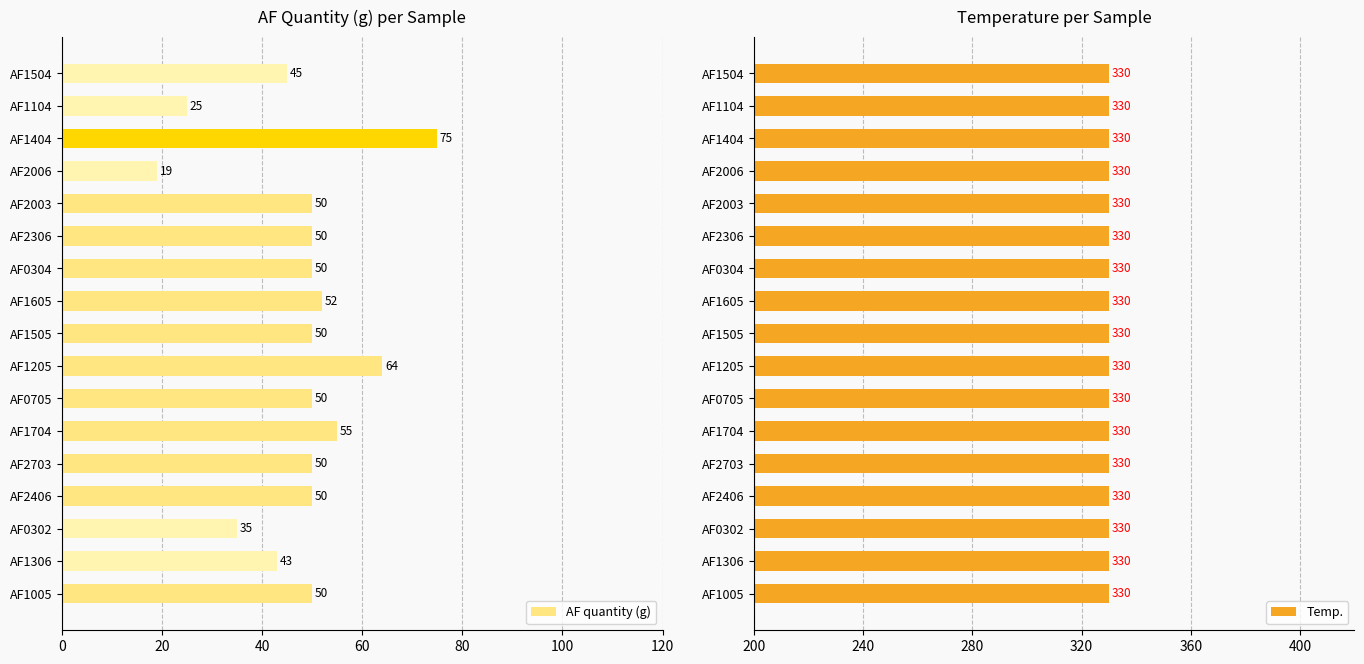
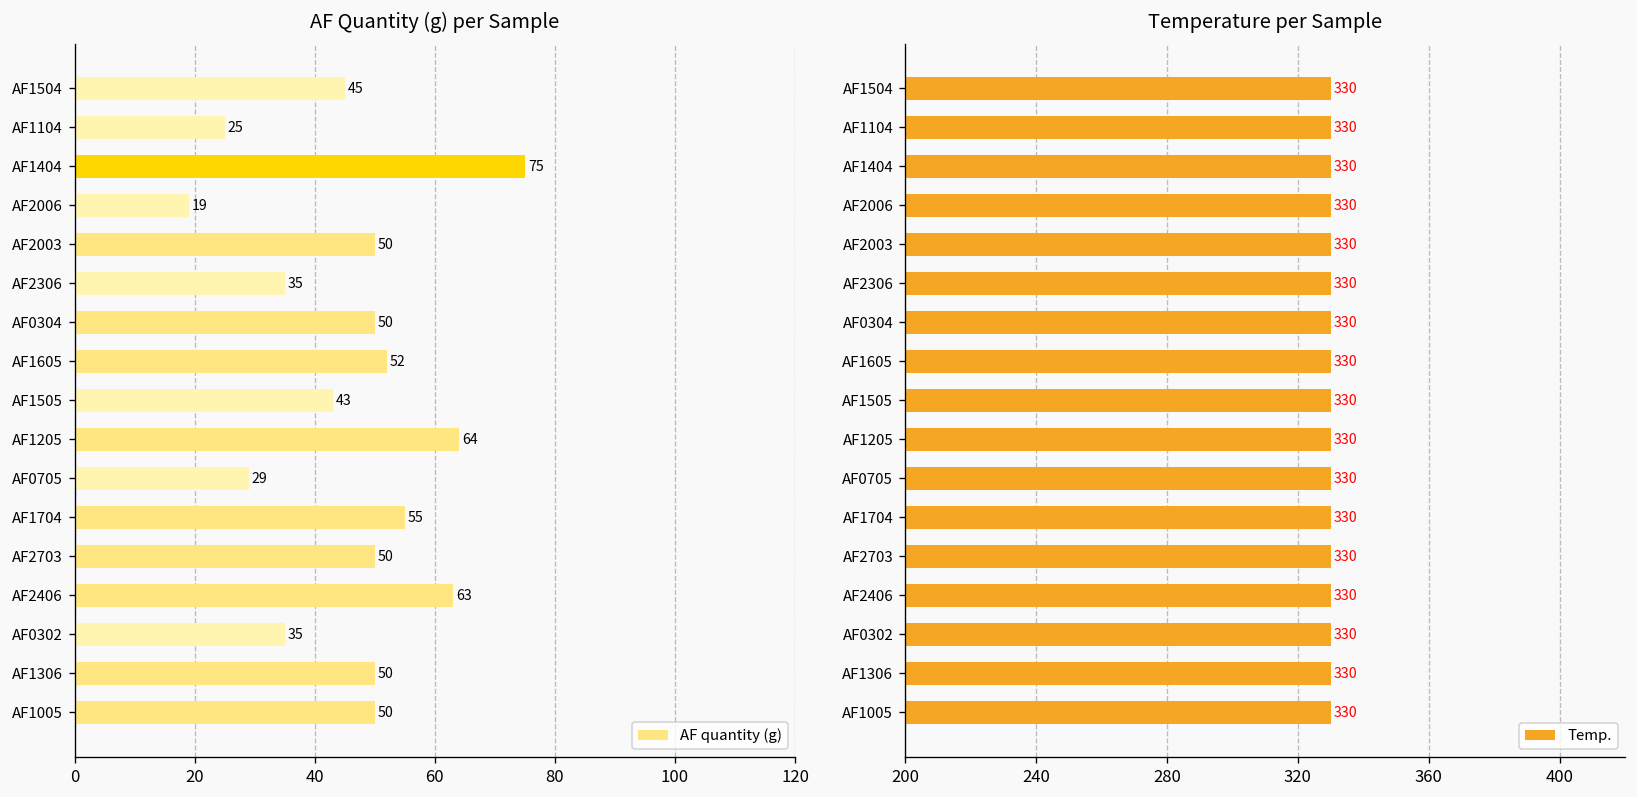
AF Quantity (g) per Sample, AF2306: 50 -> 35
AF Quantity (g) per Sample, AF1505: 50 -> 43
AF Quantity (g) per Sample, AF0705: 50 -> 29
AF Quantity (g) per Sample, AF2406: 50 -> 63
AF Quantity (g) per Sample, AF1306: 43 -> 50
